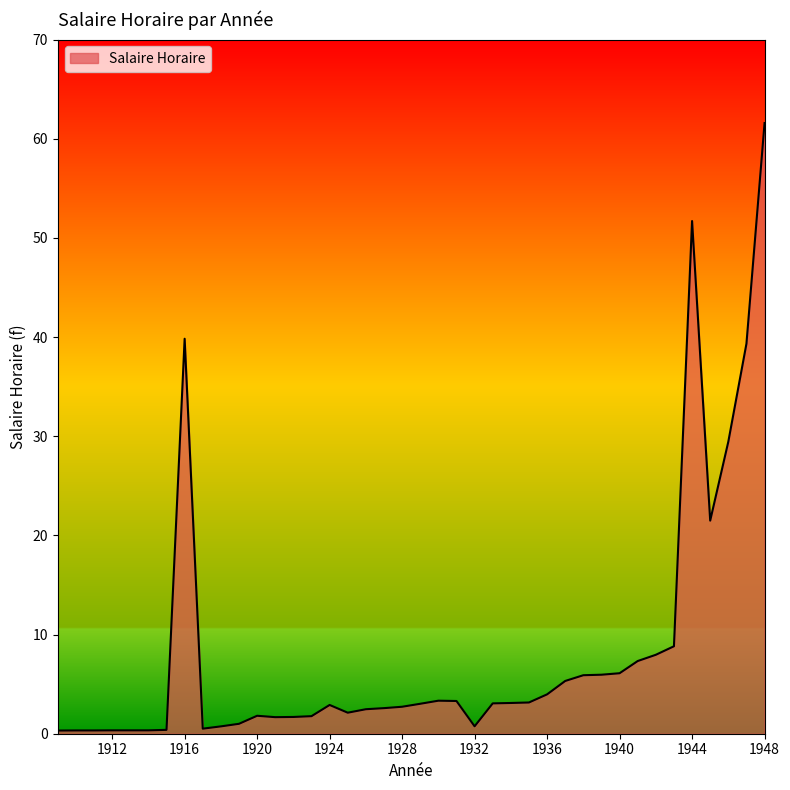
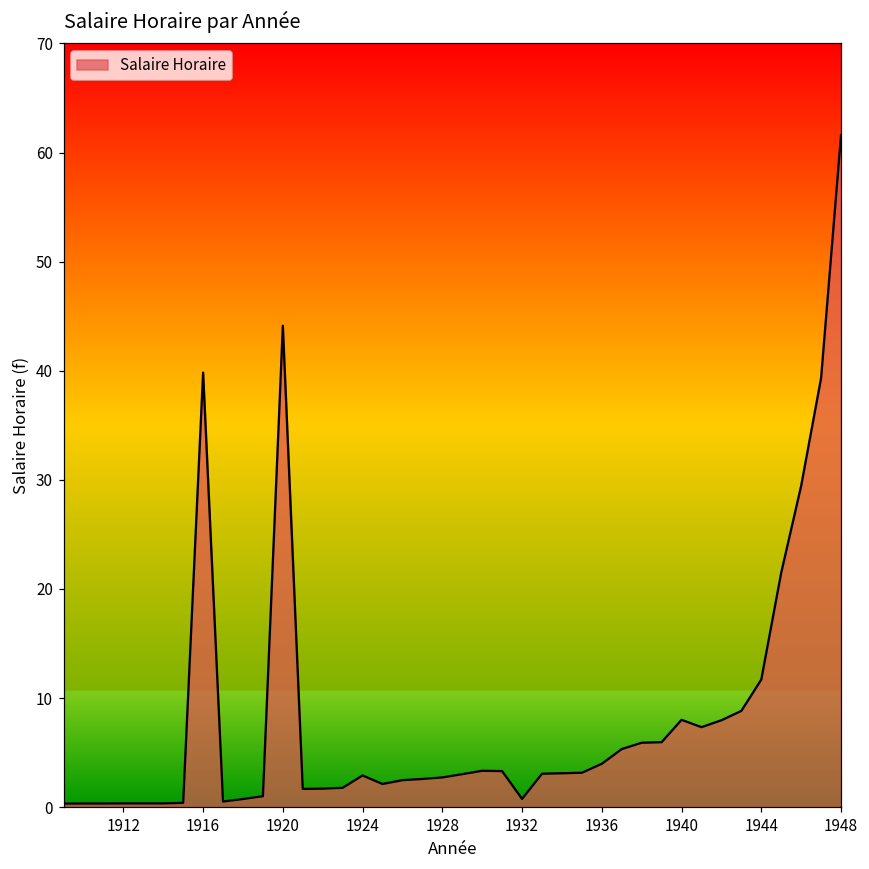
1920: 2 -> 44
1940: 6 -> 8
1944: 52 -> 12
